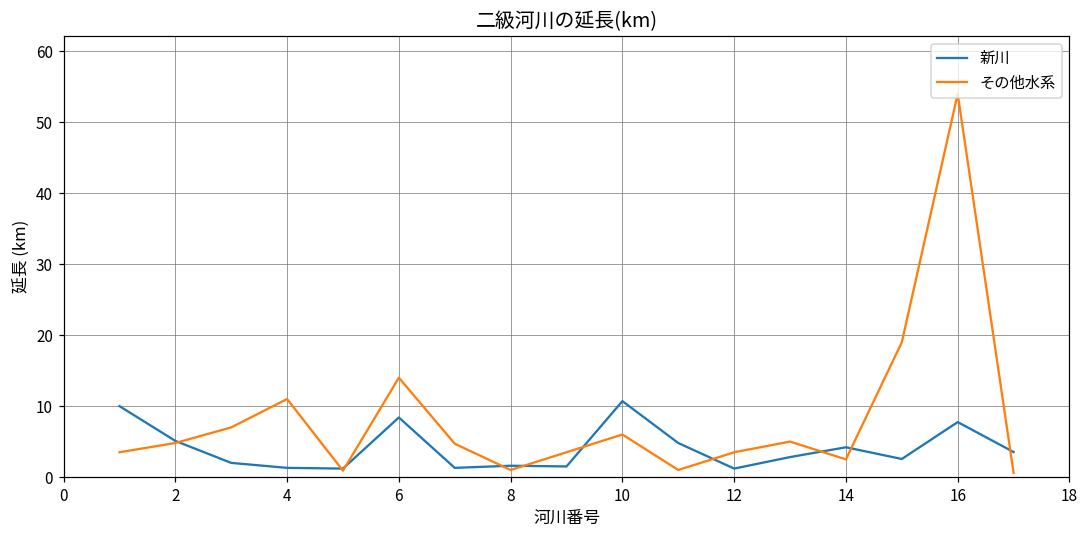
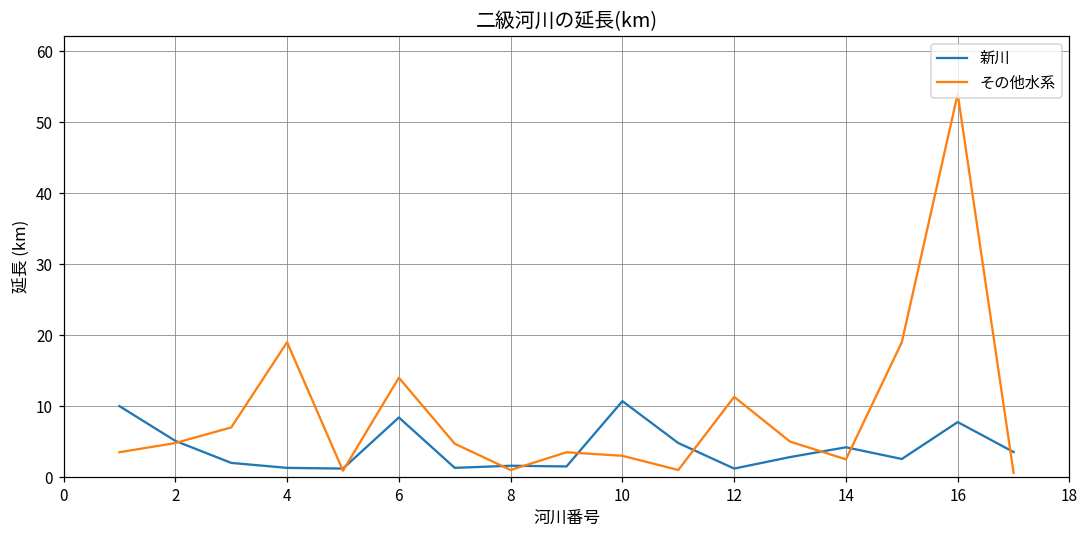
その他水系, 4: 11 -> 19
その他水系, 10: 6 -> 3
その他水系, 12: 4 -> 11
